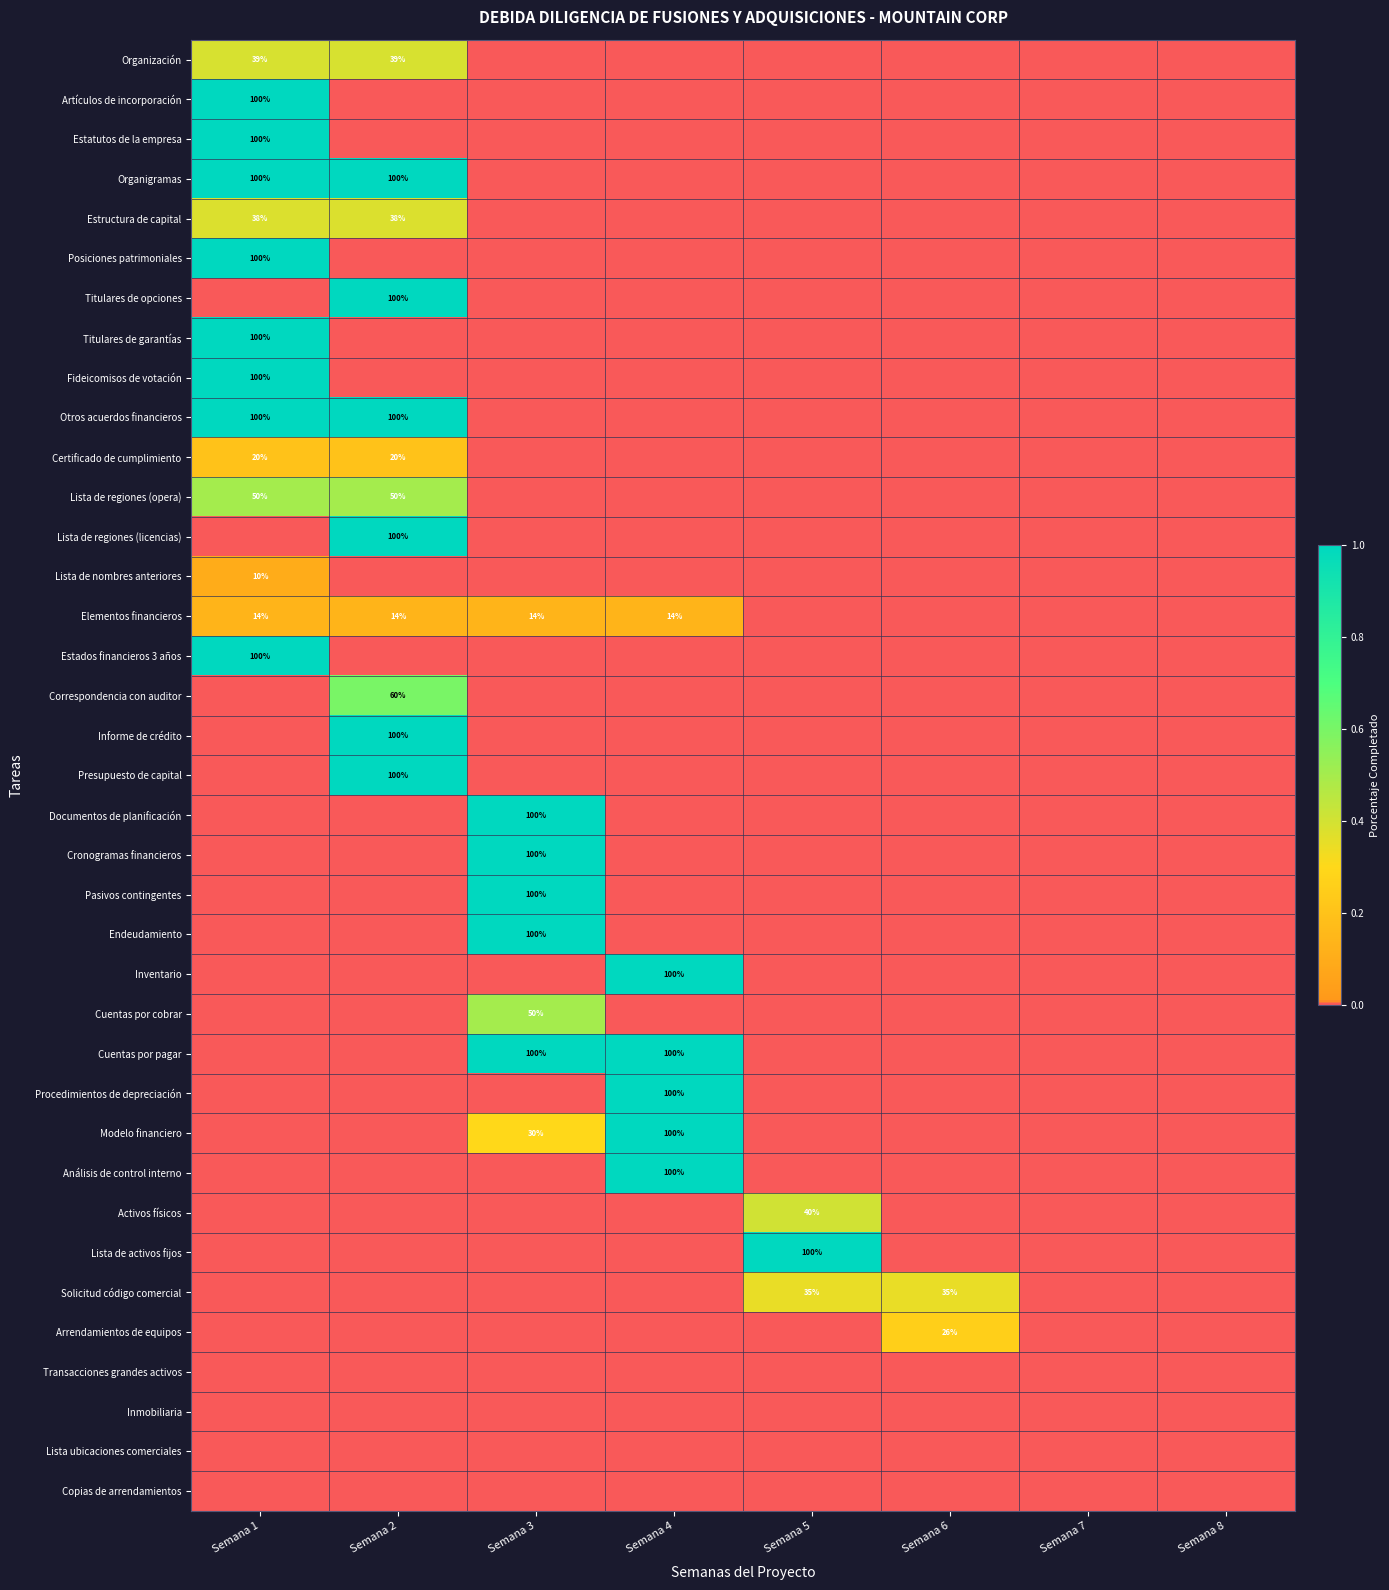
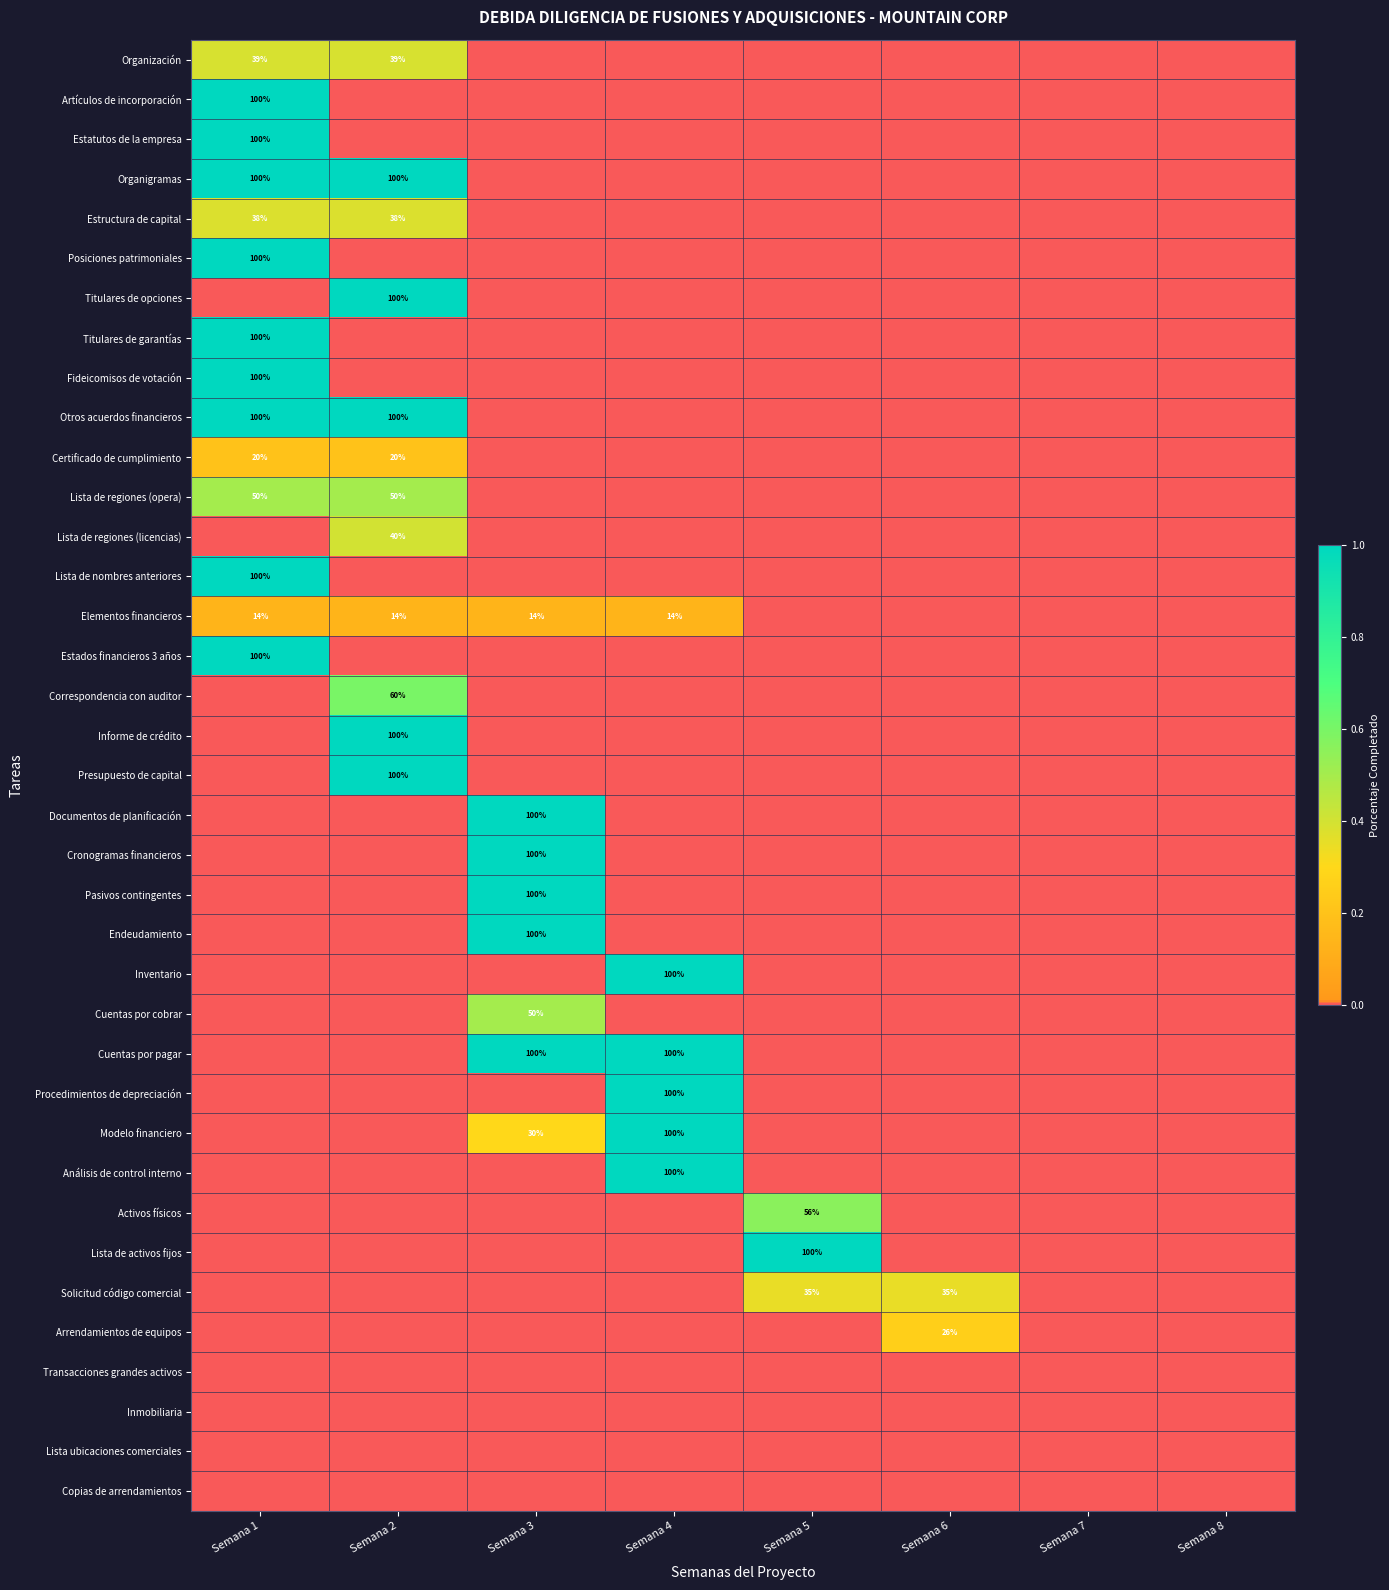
Lista de regiones (licencias), Semana 2: 100% -> 40%
Lista de nombres anteriores, Semana 1: 10% -> 100%
Activos físicos, Semana 5: 40% -> 56%
